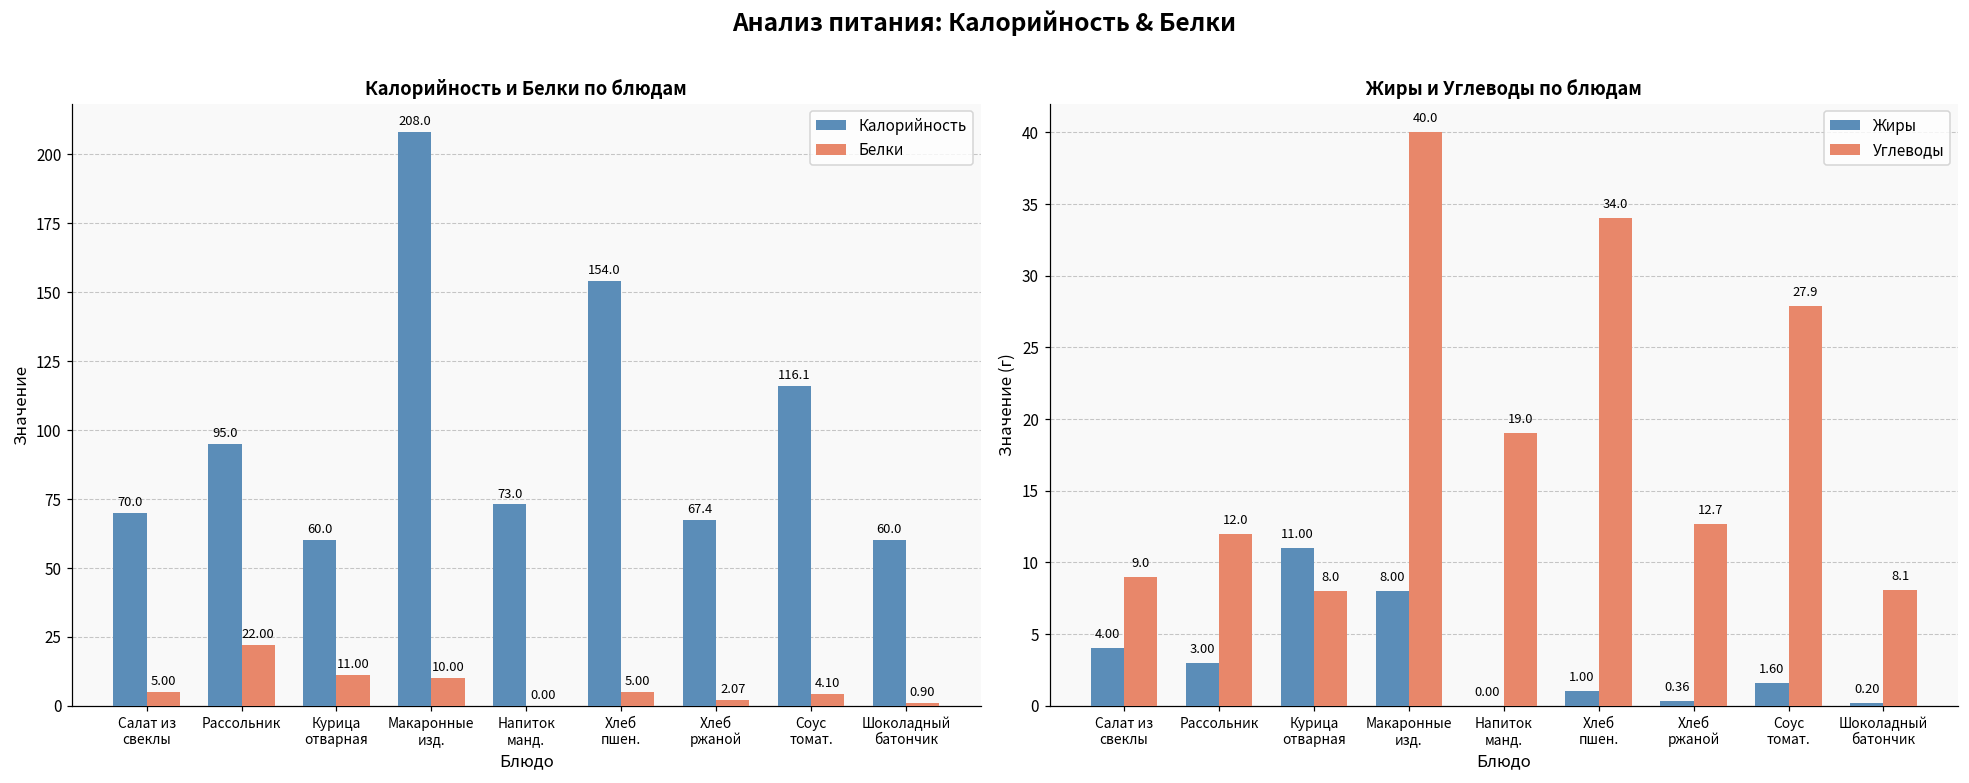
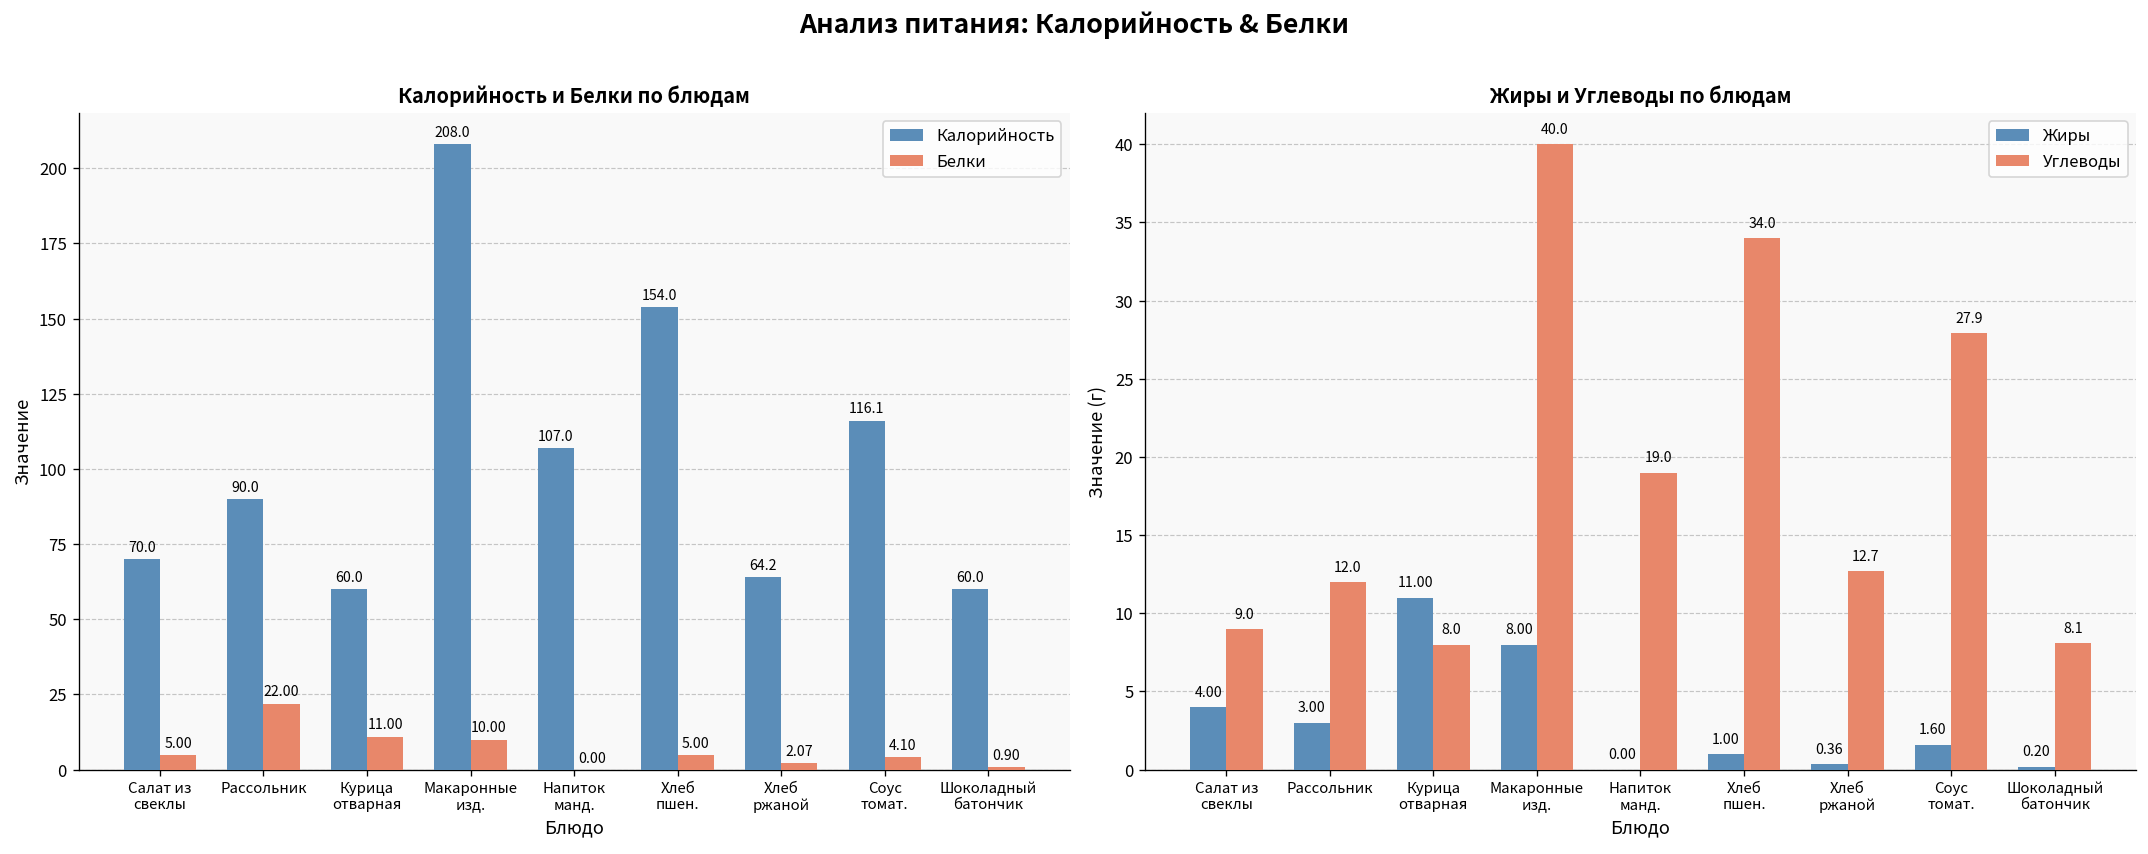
Калорийность и Белки по блюдам, Калорийность, Рассольник: 95.0 -> 90.0
Калорийность и Белки по блюдам, Калорийность, Напиток манд.: 73.0 -> 107.0
Калорийность и Белки по блюдам, Калорийность, Хлеб ржаной: 67.4 -> 64.2
